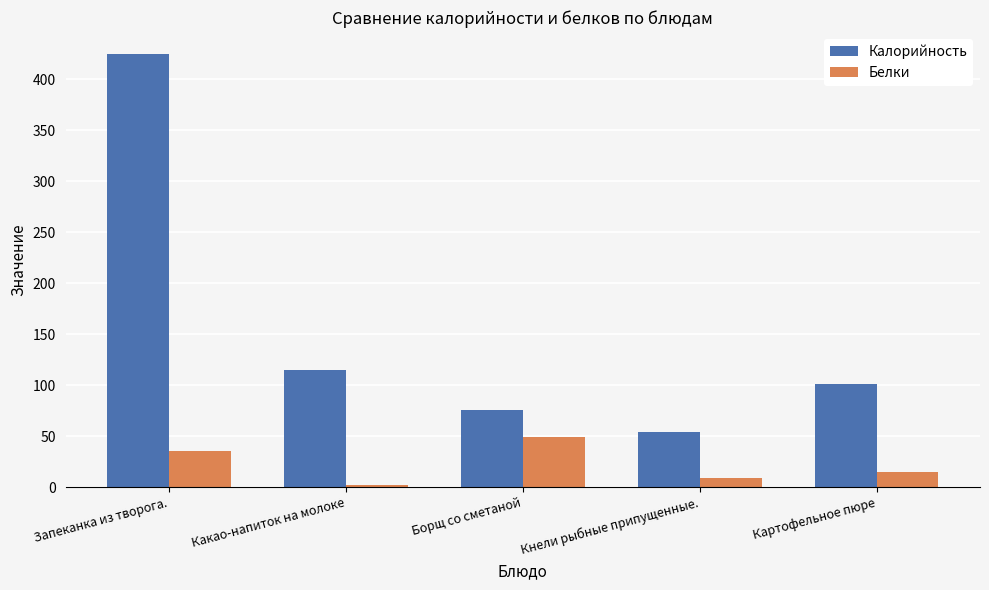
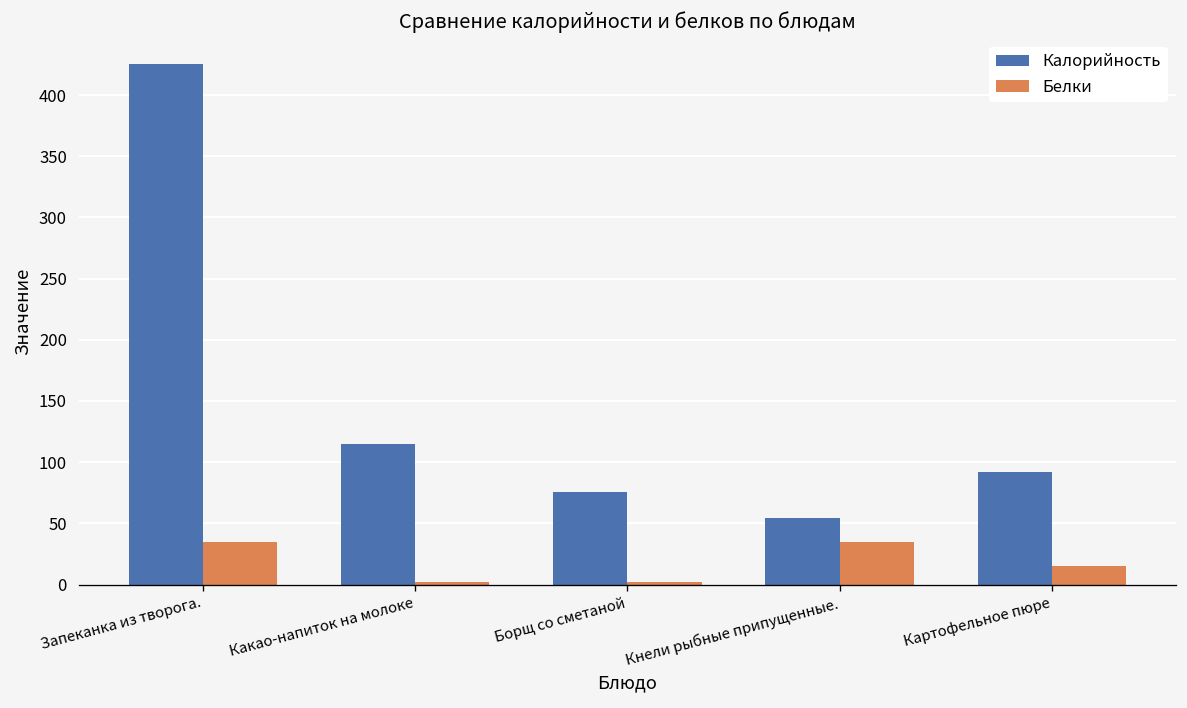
Белки, Борщ со сметаной: 49 -> 2
Белки, Кнели рыбные припущенные.: 9 -> 35
Калорийность, Картофельное пюре: 101 -> 92
